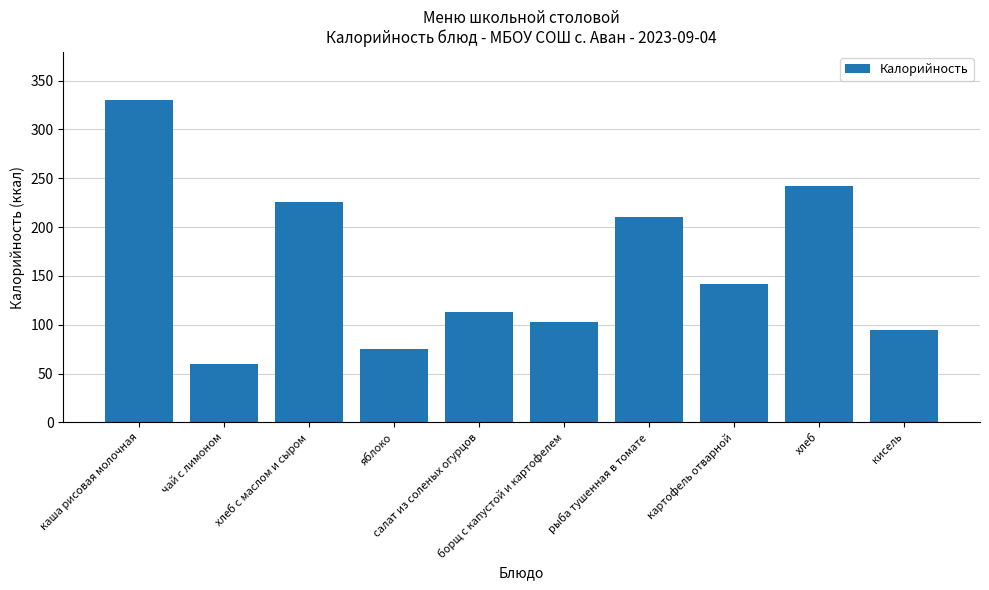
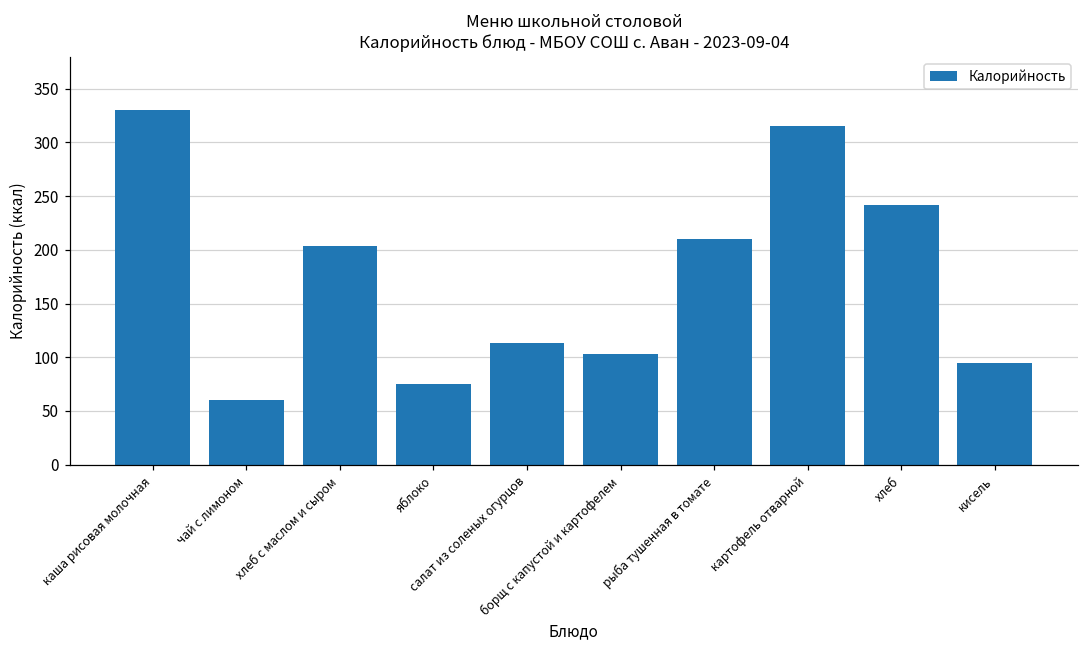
хлеб с маслом и сыром: 230 -> 200
картофель отварной: 140 -> 320
